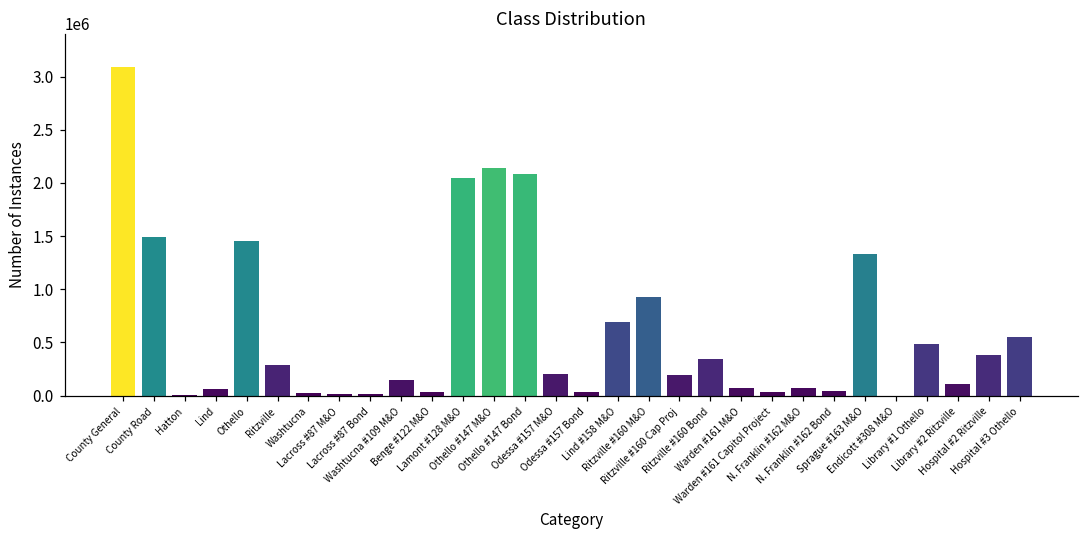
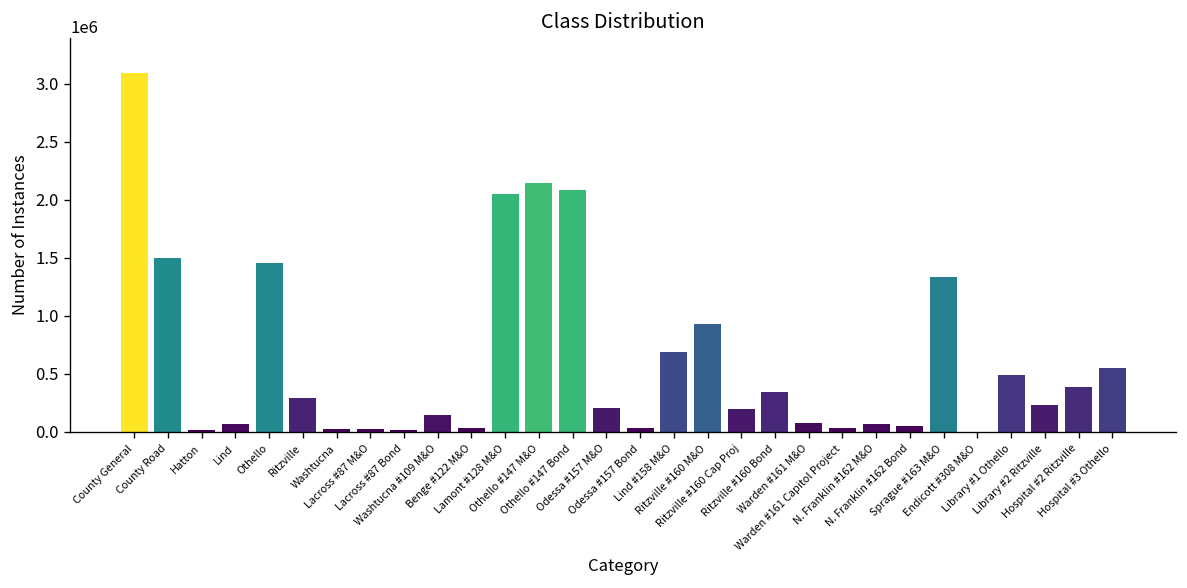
Library #2 Ritzville: 100000 -> 200000
